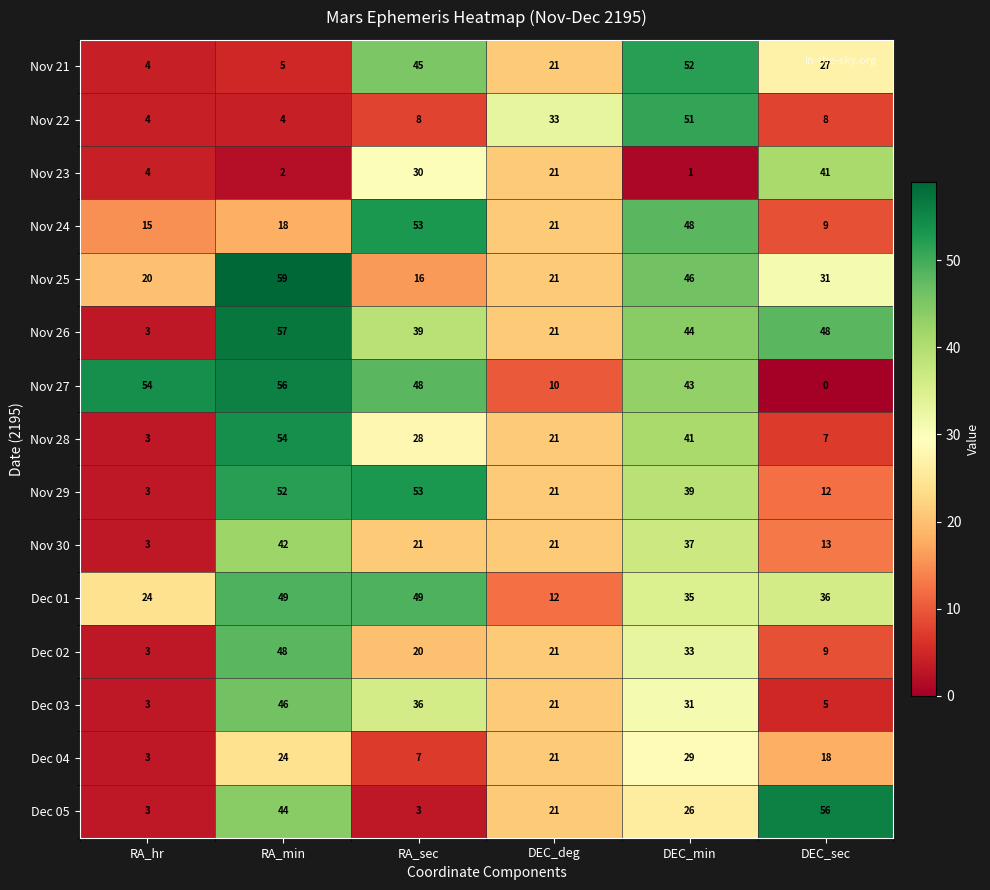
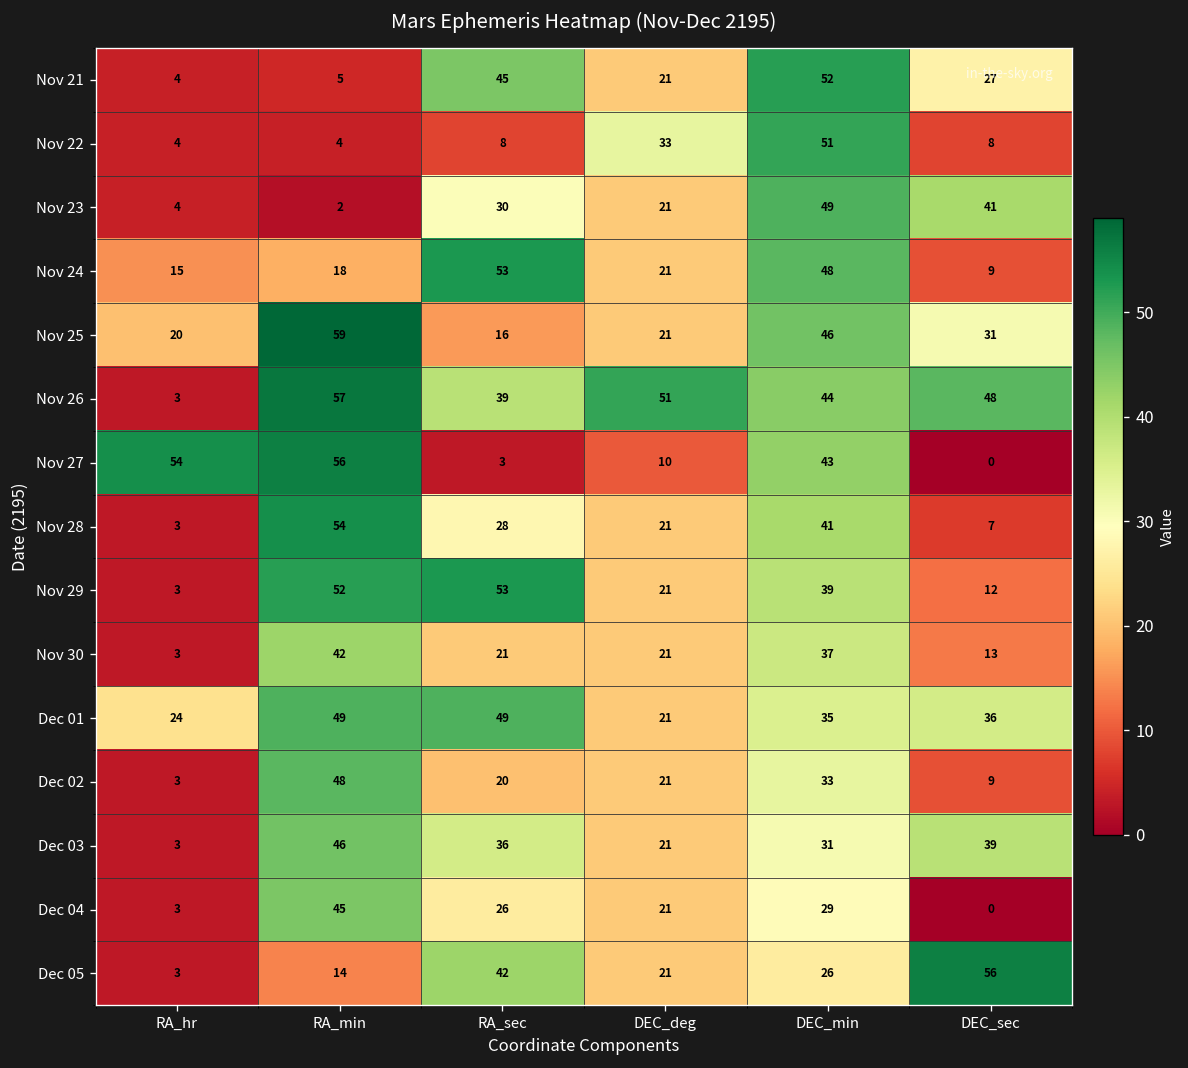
Nov 23, DEC_min: 1 -> 49
Nov 26, DEC_deg: 21 -> 51
Nov 27, RA_sec: 48 -> 3
Dec 01, DEC_deg: 12 -> 21
Dec 03, DEC_sec: 5 -> 39
Dec 04, RA_min: 24 -> 45
Dec 04, RA_sec: 7 -> 26
Dec 04, DEC_sec: 18 -> 0
Dec 05, RA_min: 44 -> 14
Dec 05, RA_sec: 3 -> 42
